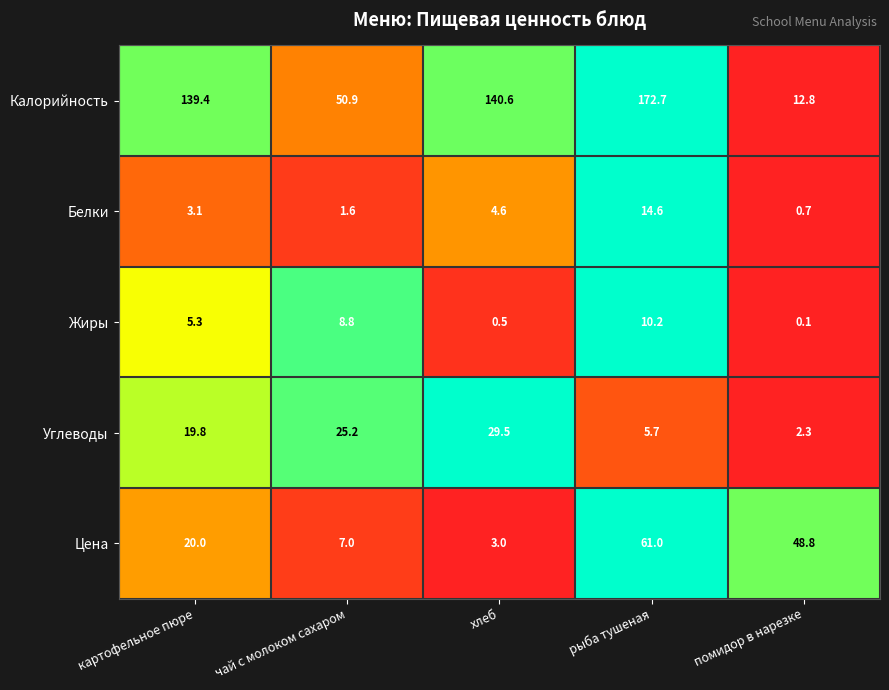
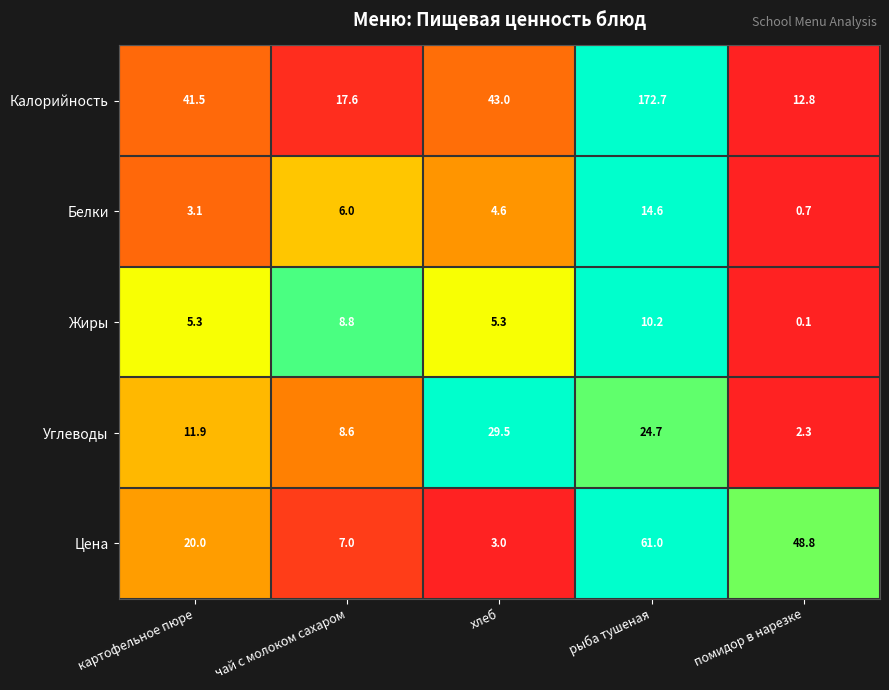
Калорийность, картофельное пюре: 139.4 -> 41.5
Калорийность, чай с молоком сахаром: 50.9 -> 17.6
Калорийность, хлеб: 140.6 -> 43.0
Белки, чай с молоком сахаром: 1.6 -> 6.0
Жиры, хлеб: 0.5 -> 5.3
Углеводы, картофельное пюре: 19.8 -> 11.9
Углеводы, чай с молоком сахаром: 25.2 -> 8.6
Углеводы, рыба тушеная: 5.7 -> 24.7
